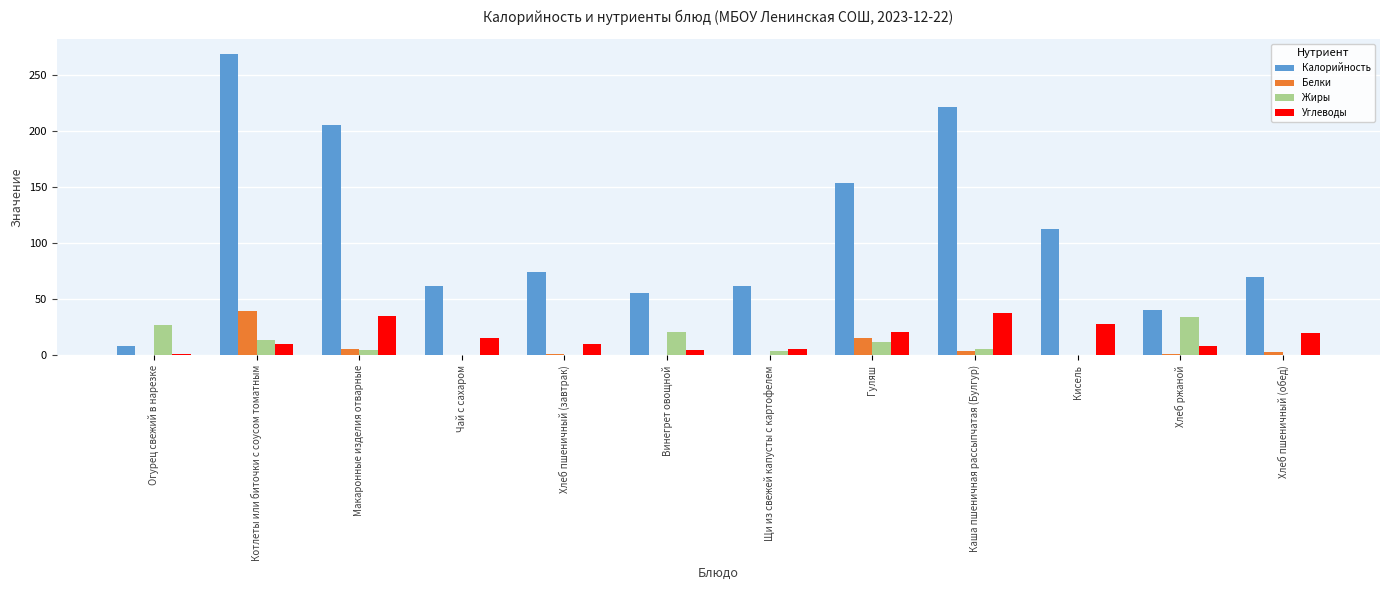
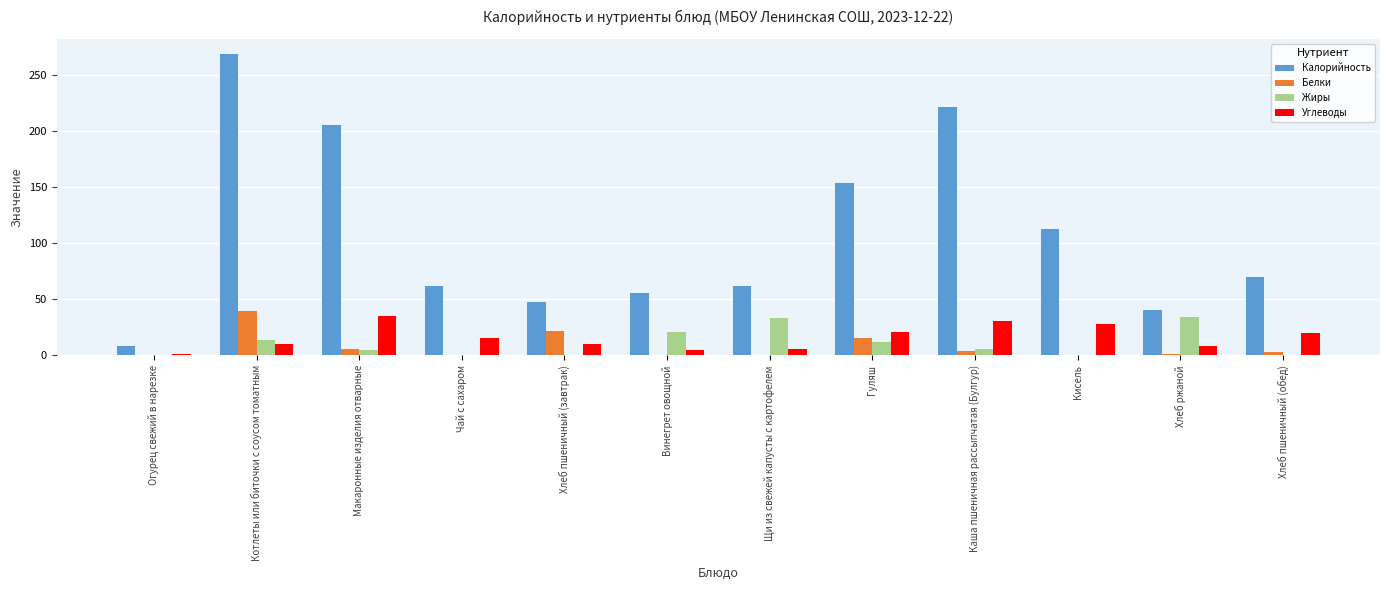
Жиры, Огурец свежий в нарезке: 27 -> 0
Калорийность, Хлеб пшеничный (завтрак): 74 -> 47
Белки, Хлеб пшеничный (завтрак): 2 -> 22
Жиры, Щи из свежей капусты с картофелем: 4 -> 33
Углеводы, Каша пшеничная рассыпчатая (Булгур): 38 -> 31
